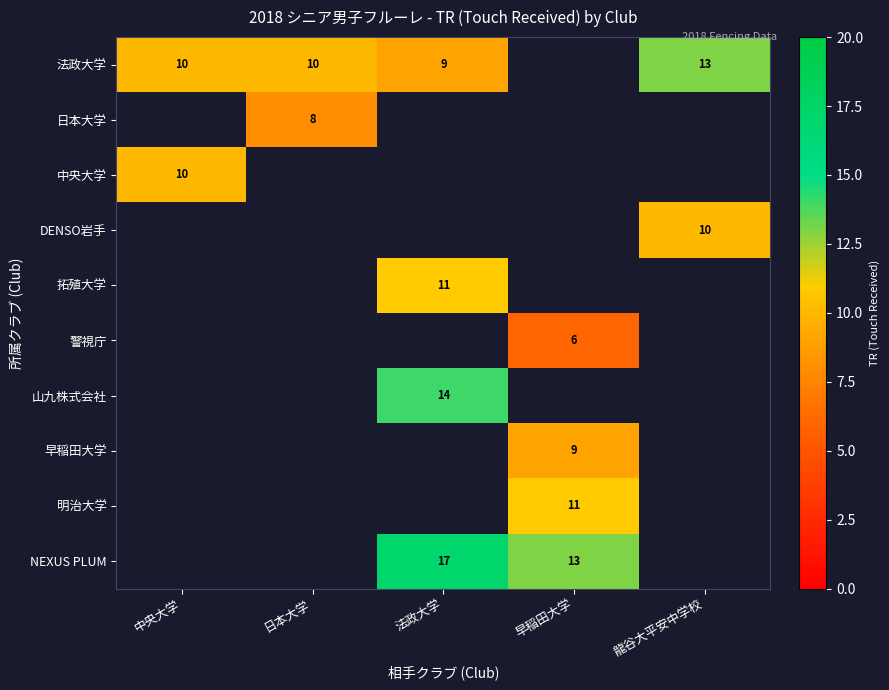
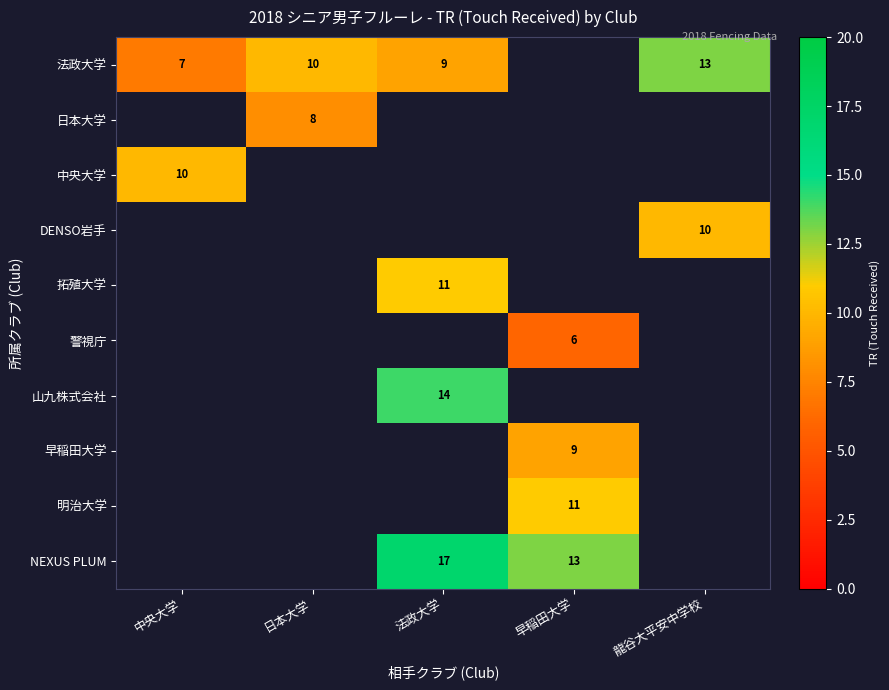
法政大学, 中央大学: 10 -> 7
